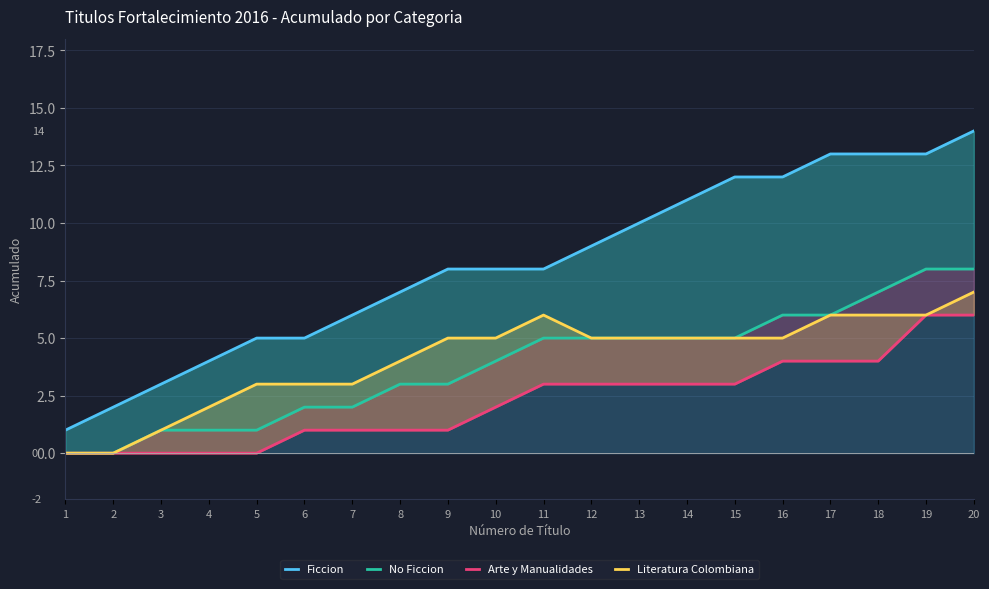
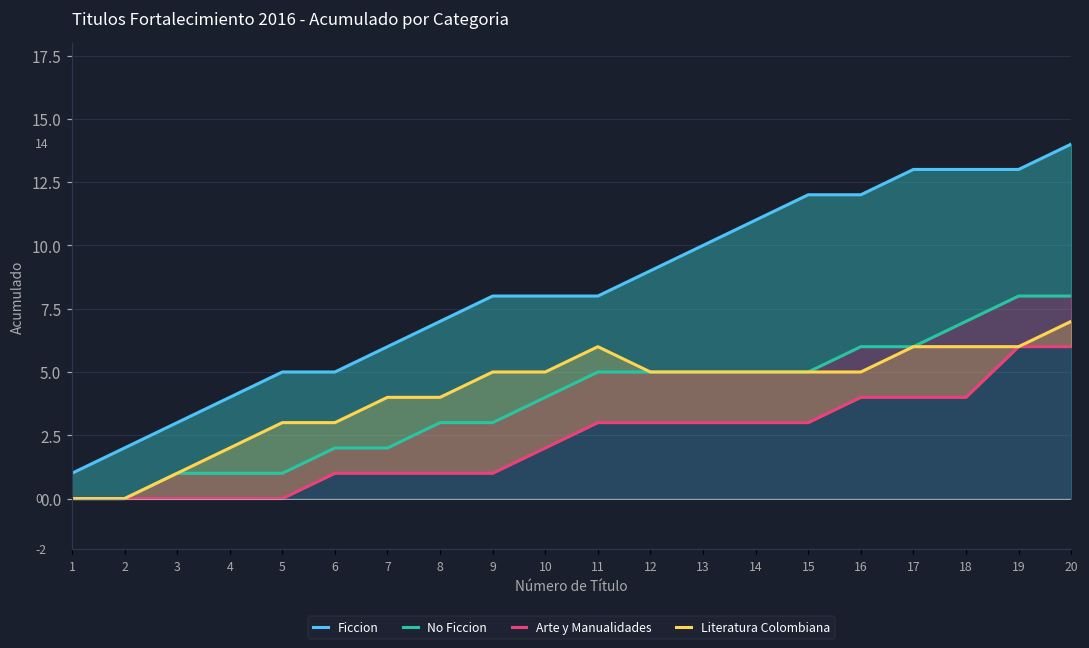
Literatura Colombiana, 7: 3 -> 4
